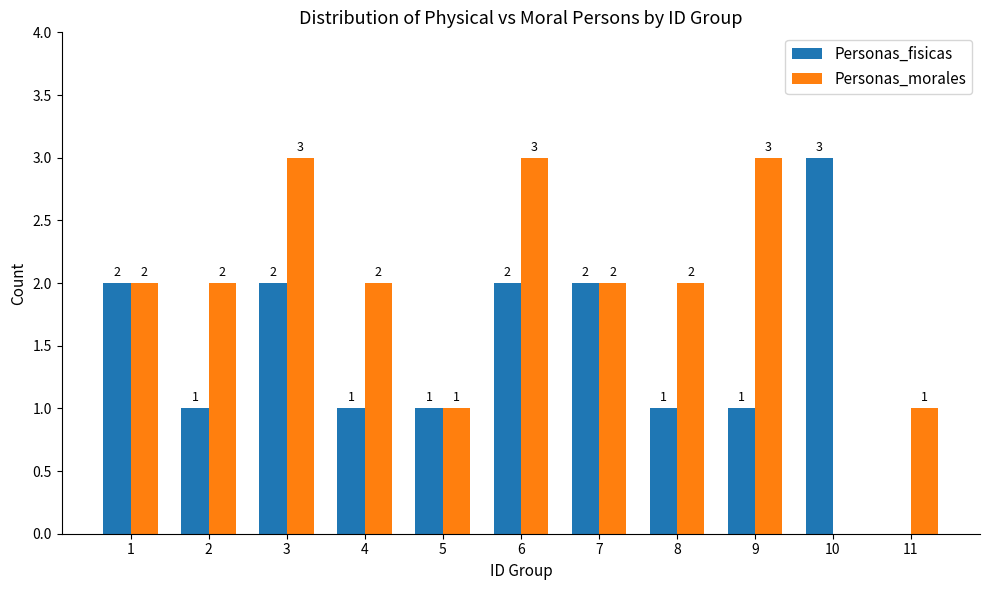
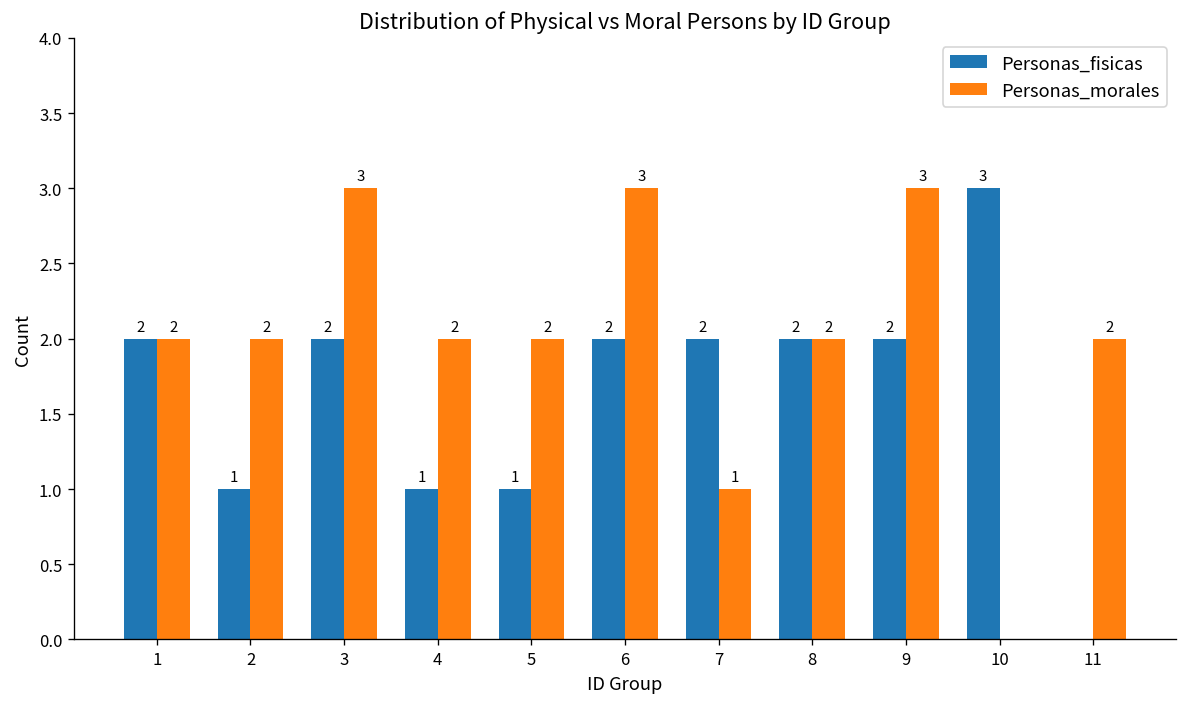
Personas_morales, 5: 1 -> 2
Personas_morales, 7: 2 -> 1
Personas_fisicas, 8: 1 -> 2
Personas_fisicas, 9: 1 -> 2
Personas_morales, 11: 1 -> 2
